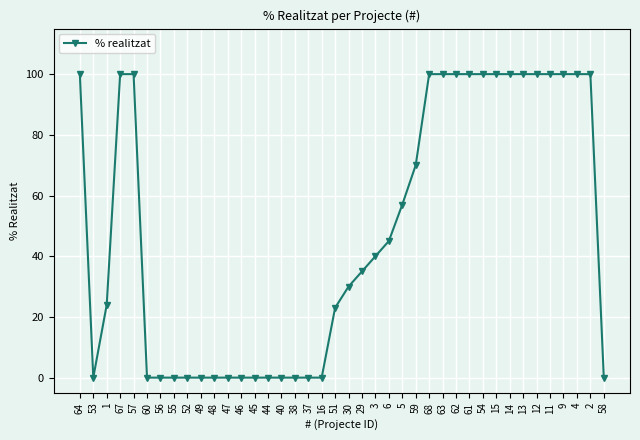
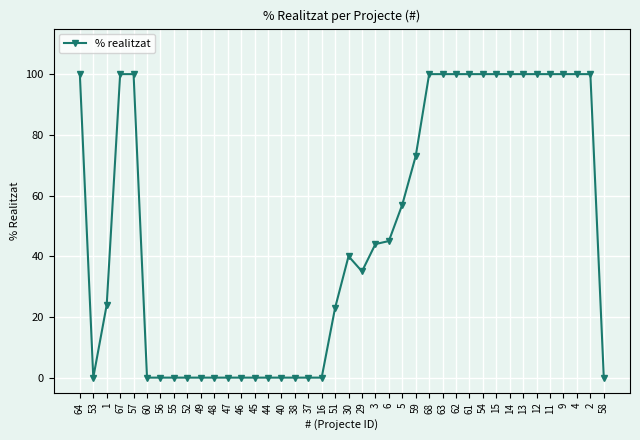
30: 30 -> 40
3: 40 -> 44
59: 70 -> 73
